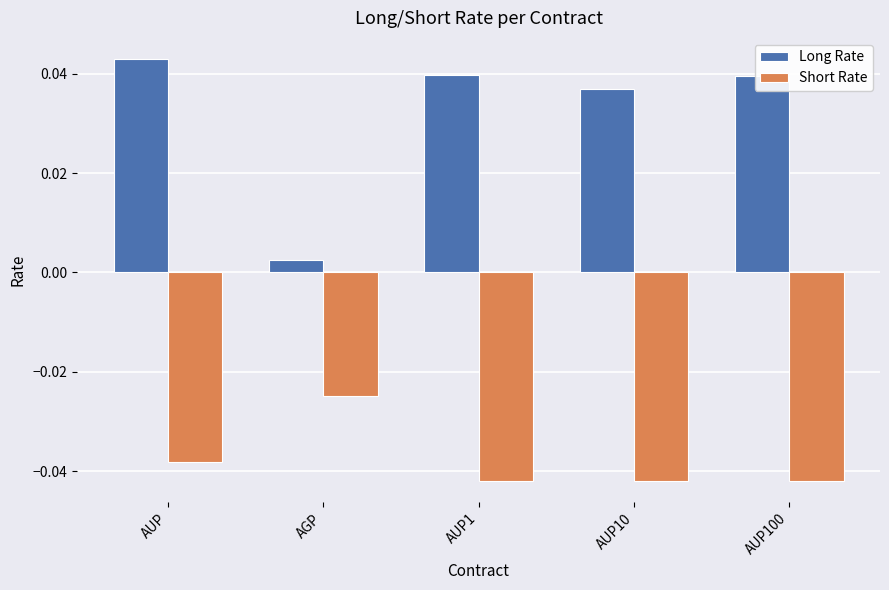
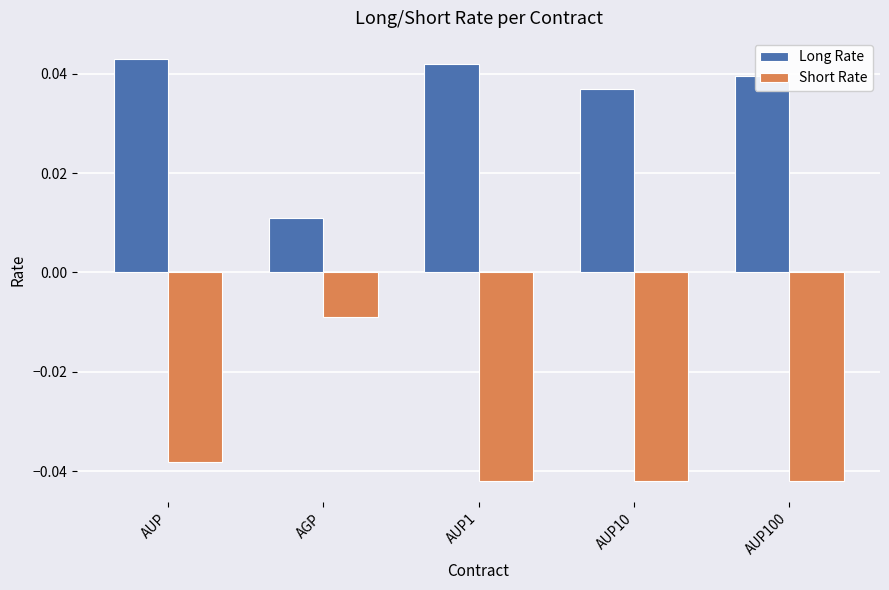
Long Rate, AGP: 0.002 -> 0.011
Short Rate, AGP: -0.025 -> -0.009
Long Rate, AUP1: 0.040 -> 0.042
